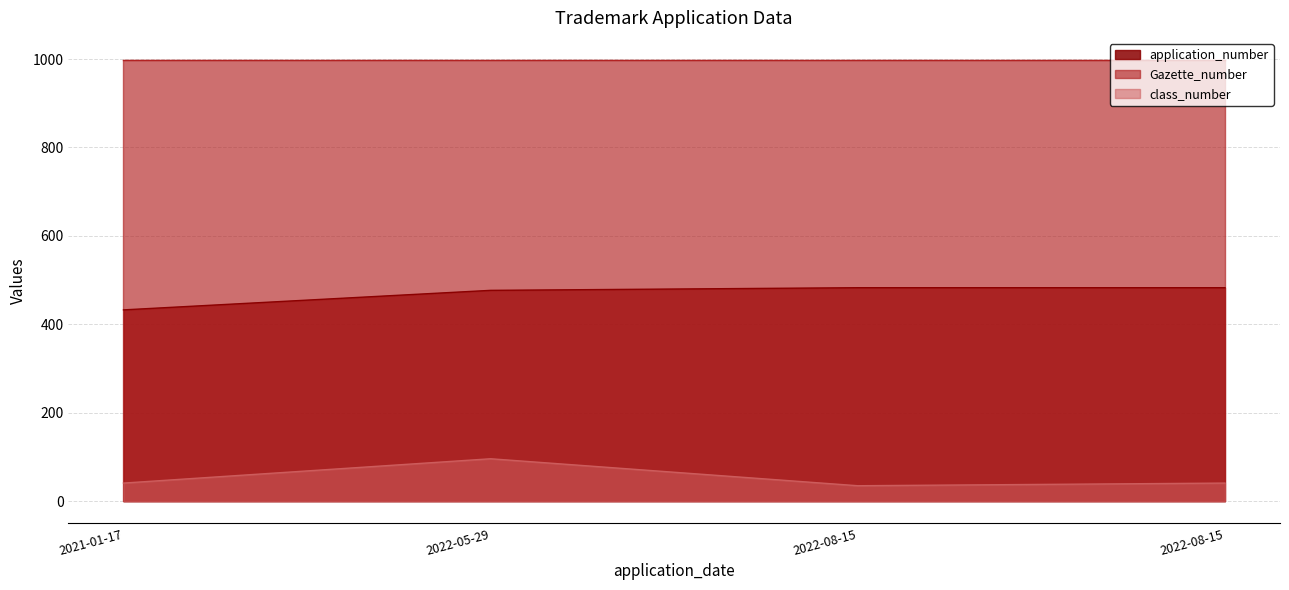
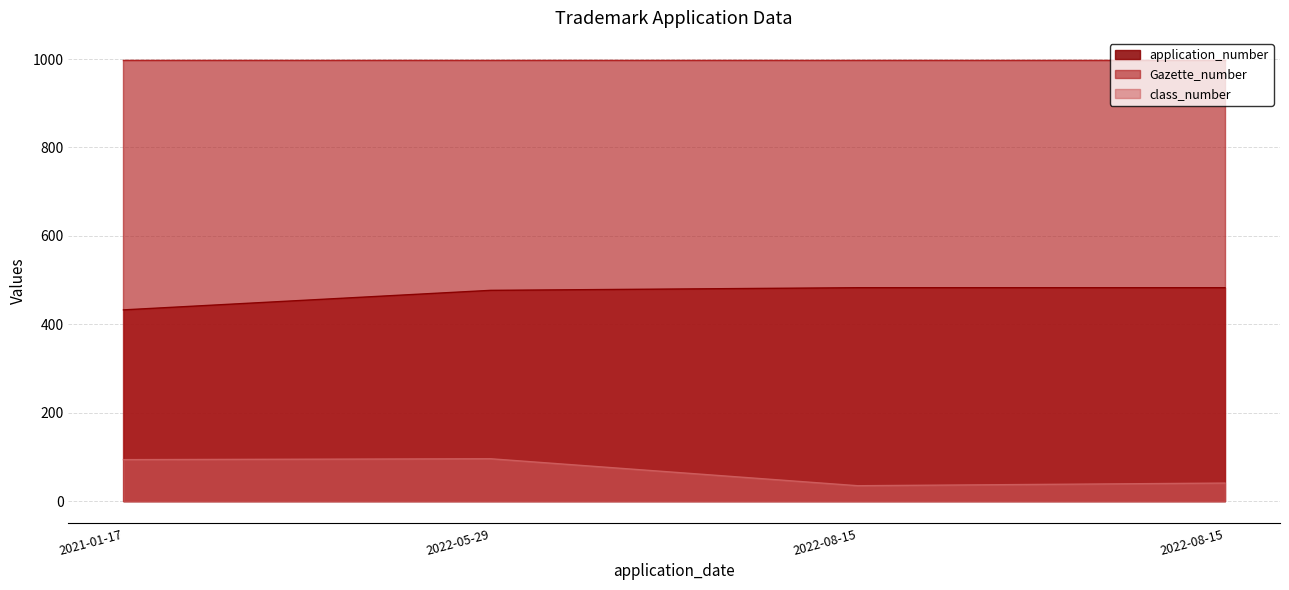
class_number, 2021-01-17: 40 -> 90
